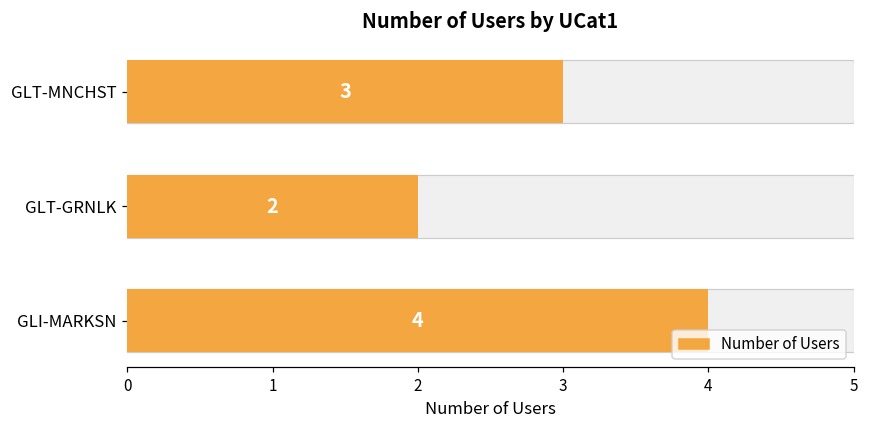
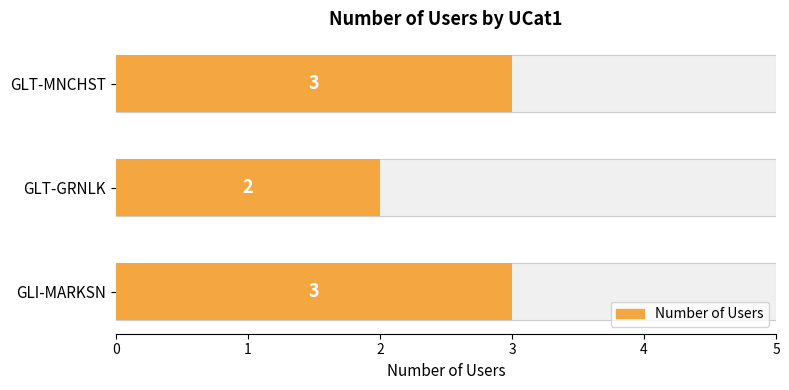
Number of Users, GLI-MARKSN: 4 -> 3
